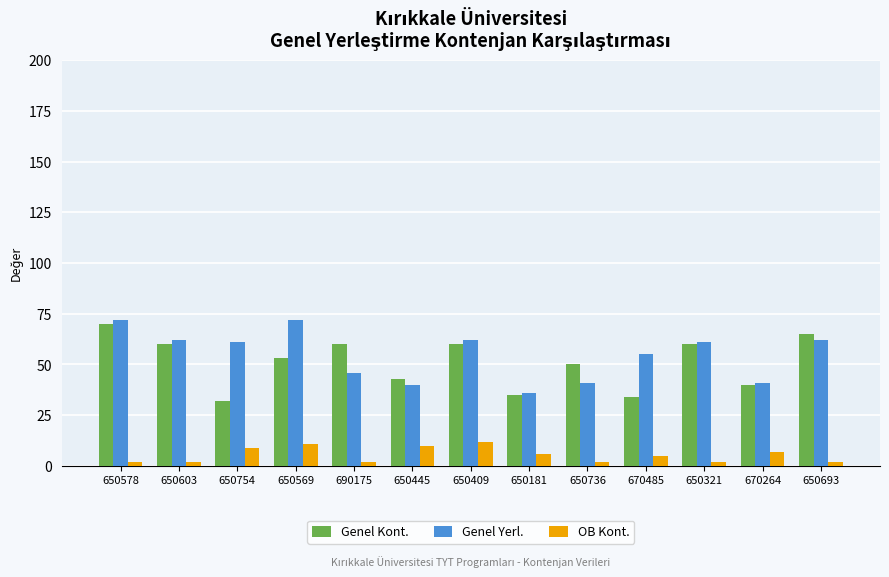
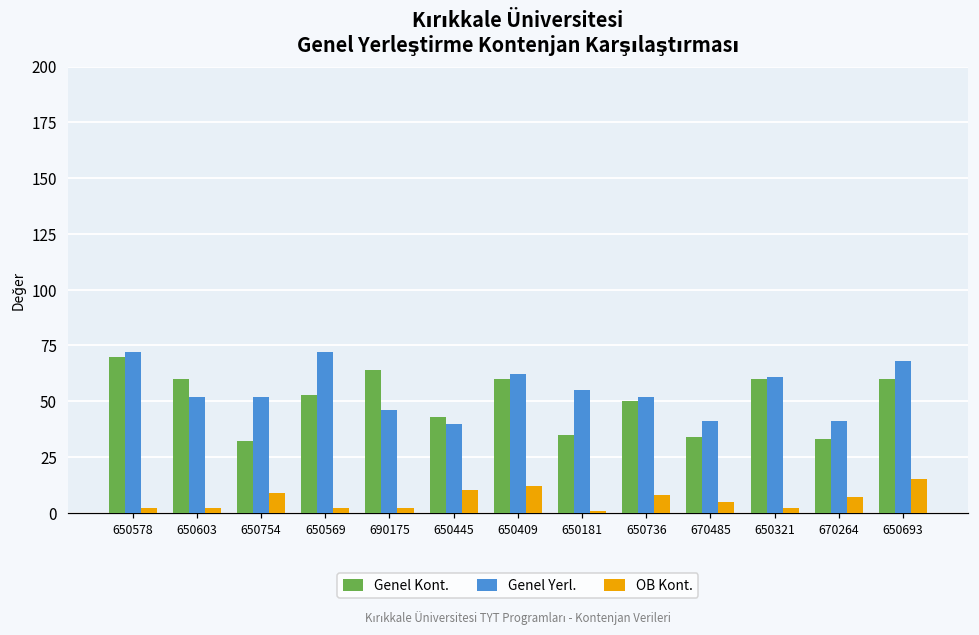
Genel Yerl., 650603: 62 -> 52
Genel Yerl., 650754: 61 -> 52
OB Kont., 650569: 11 -> 2
Genel Kont., 690175: 60 -> 64
Genel Yerl., 650181: 36 -> 55
OB Kont., 650181: 6 -> 1
Genel Yerl., 650736: 41 -> 52
OB Kont., 650736: 2 -> 8
Genel Yerl., 670485: 55 -> 41
Genel Kont., 670264: 40 -> 33
Genel Kont., 650693: 65 -> 60
Genel Yerl., 650693: 62 -> 68
OB Kont., 650693: 2 -> 15
